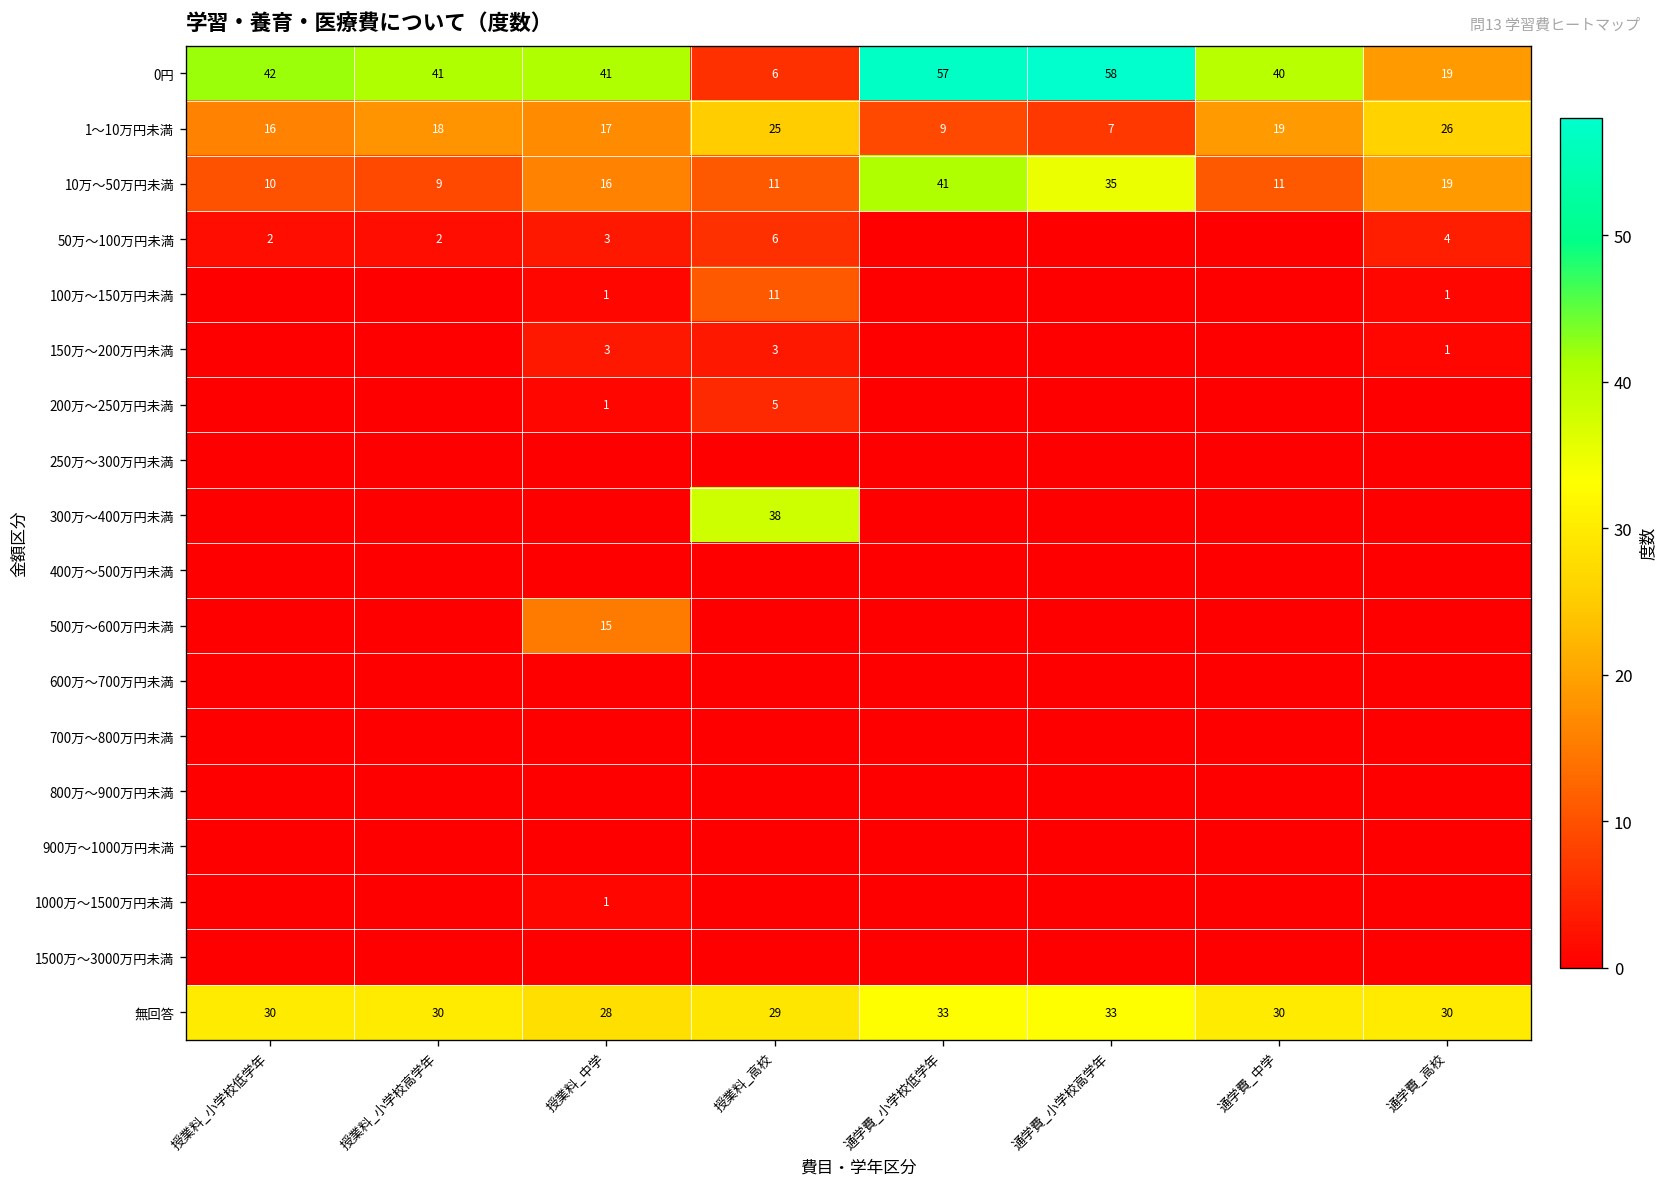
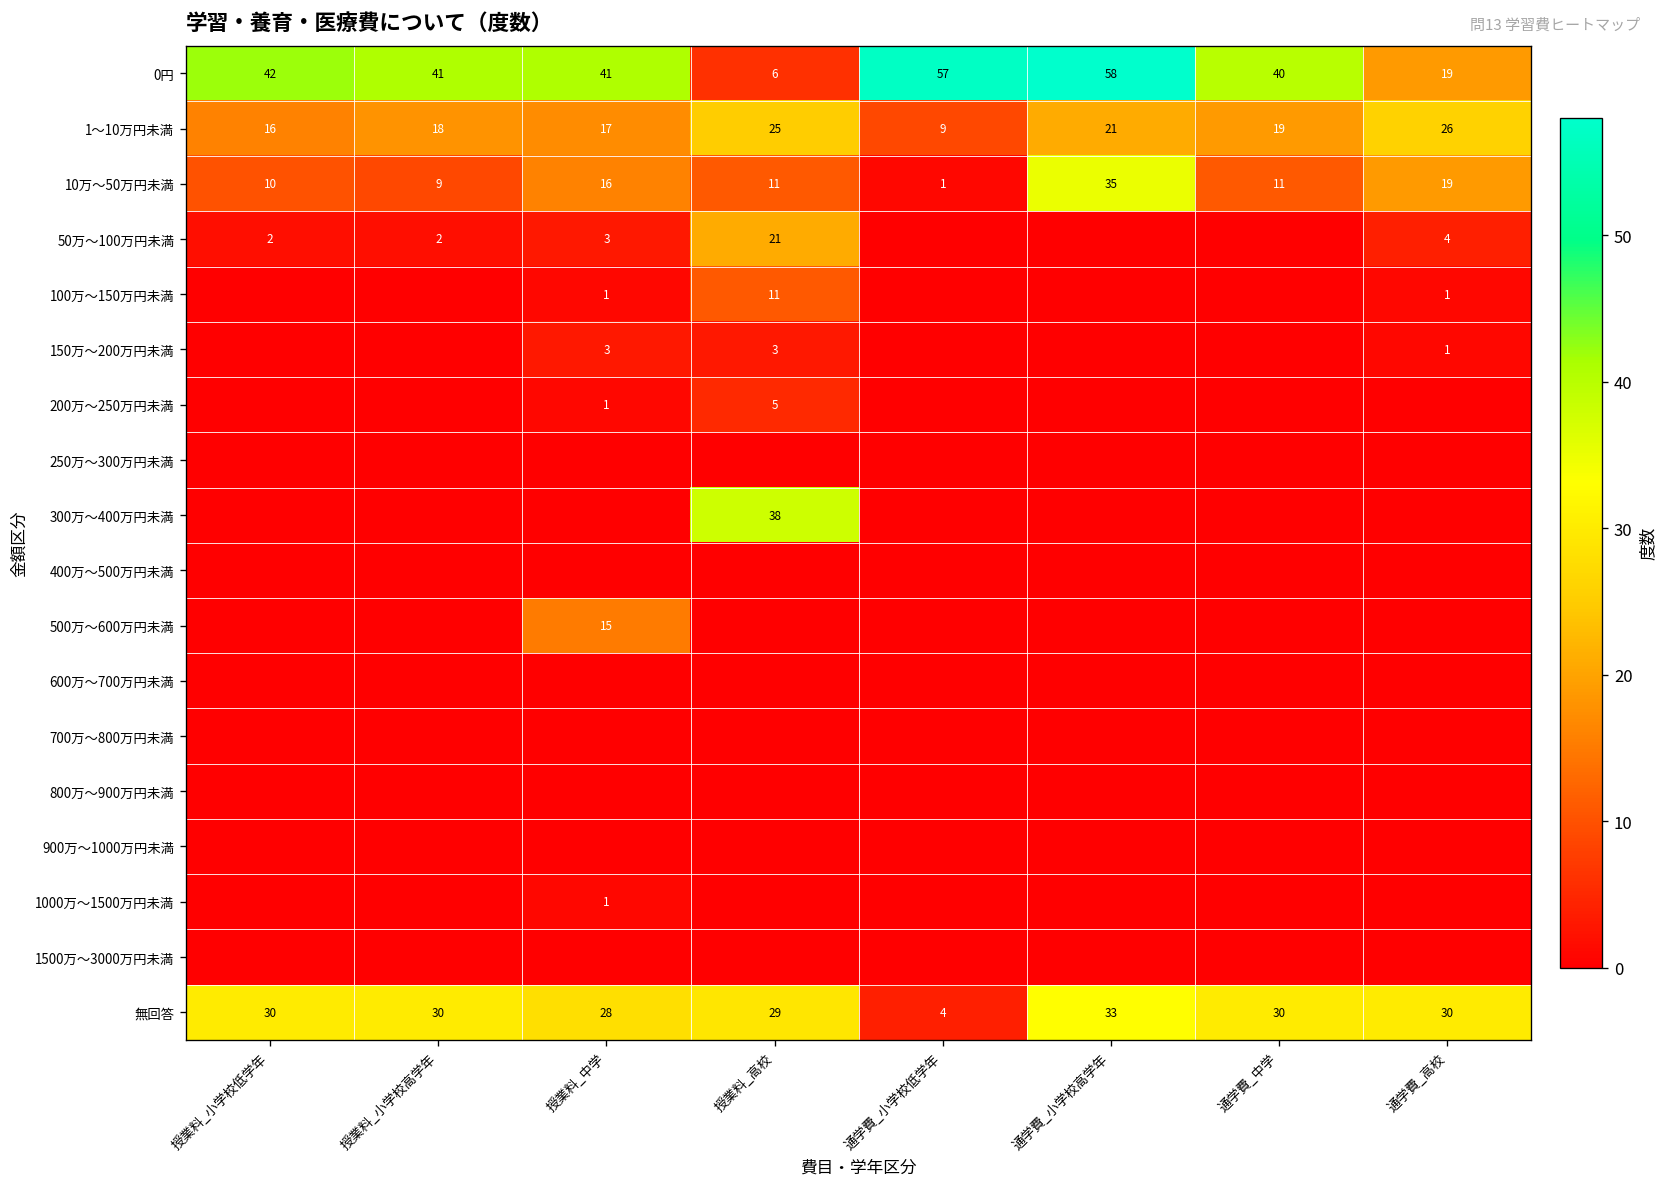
1～10万円未満, 通学費_小学校高学年: 7 -> 21
10万～50万円未満, 通学費_小学校低学年: 41 -> 1
50万～100万円未満, 授業料_高校: 6 -> 21
無回答, 通学費_小学校低学年: 33 -> 4
